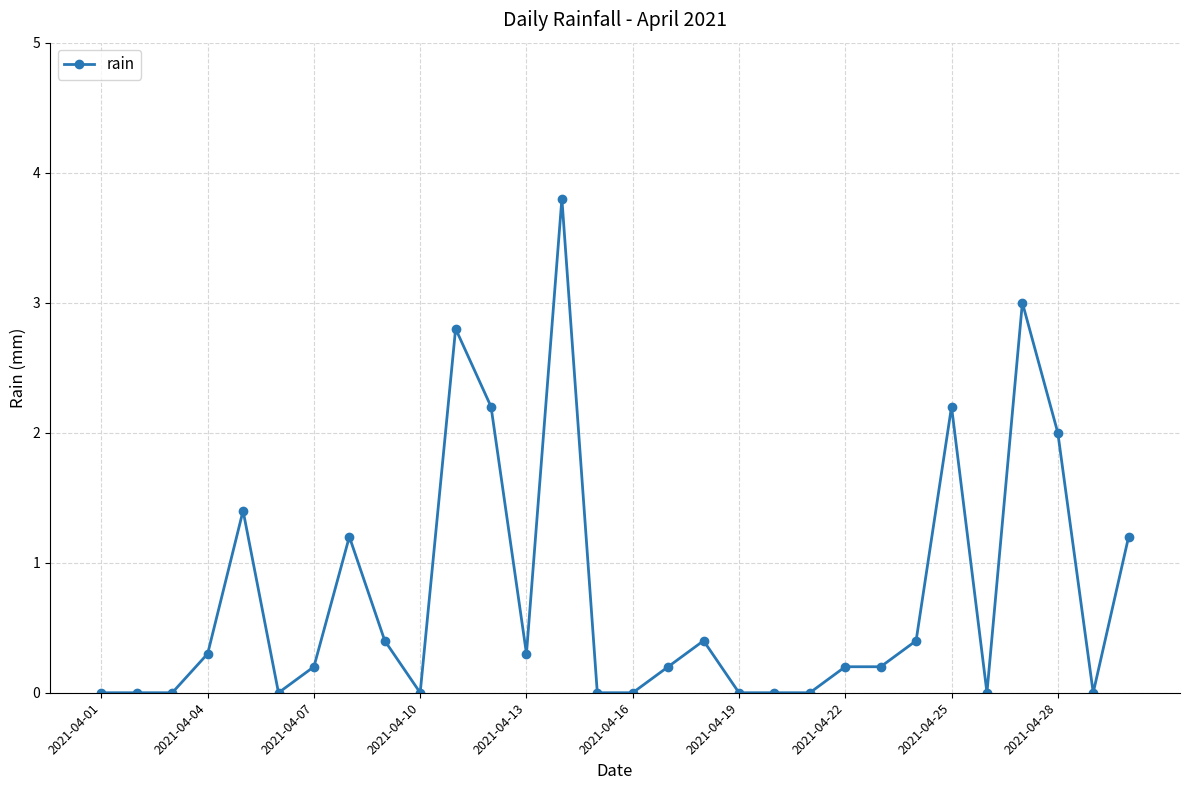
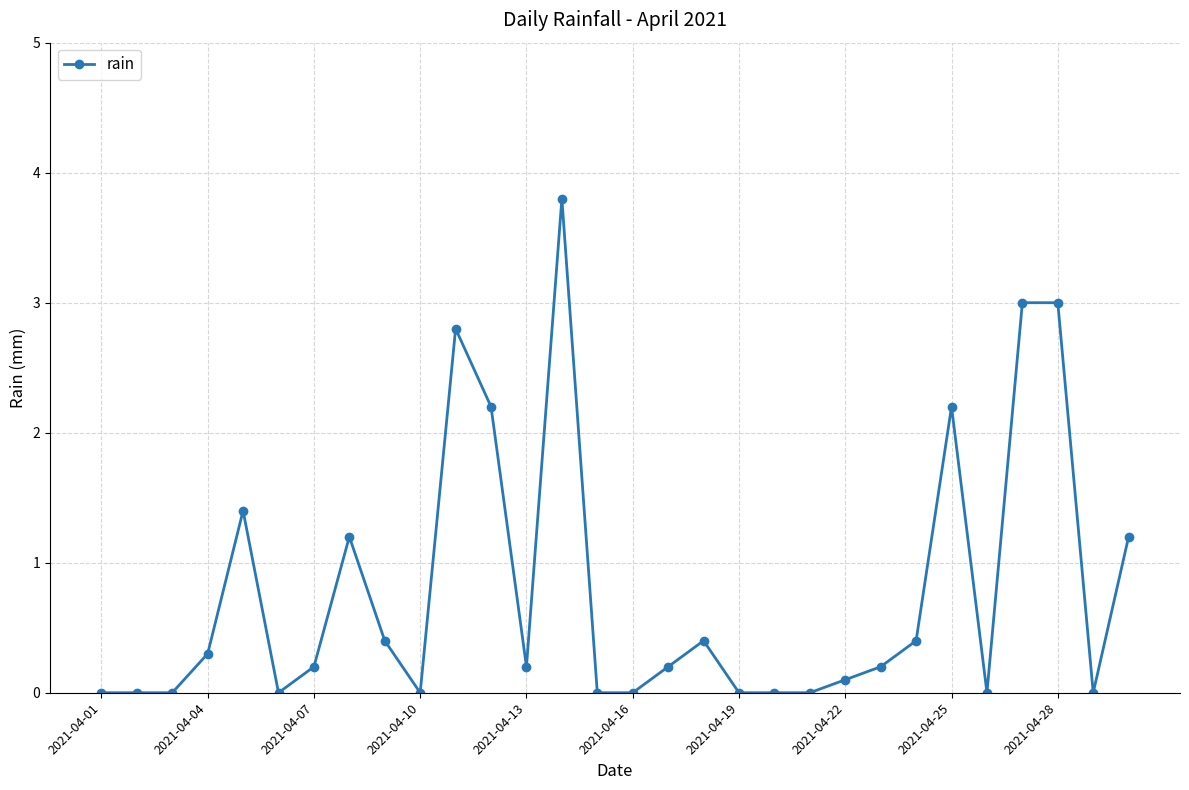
2021-04-13: 0.3 -> 0.2
2021-04-22: 0.2 -> 0.1
2021-04-28: 2 -> 3
